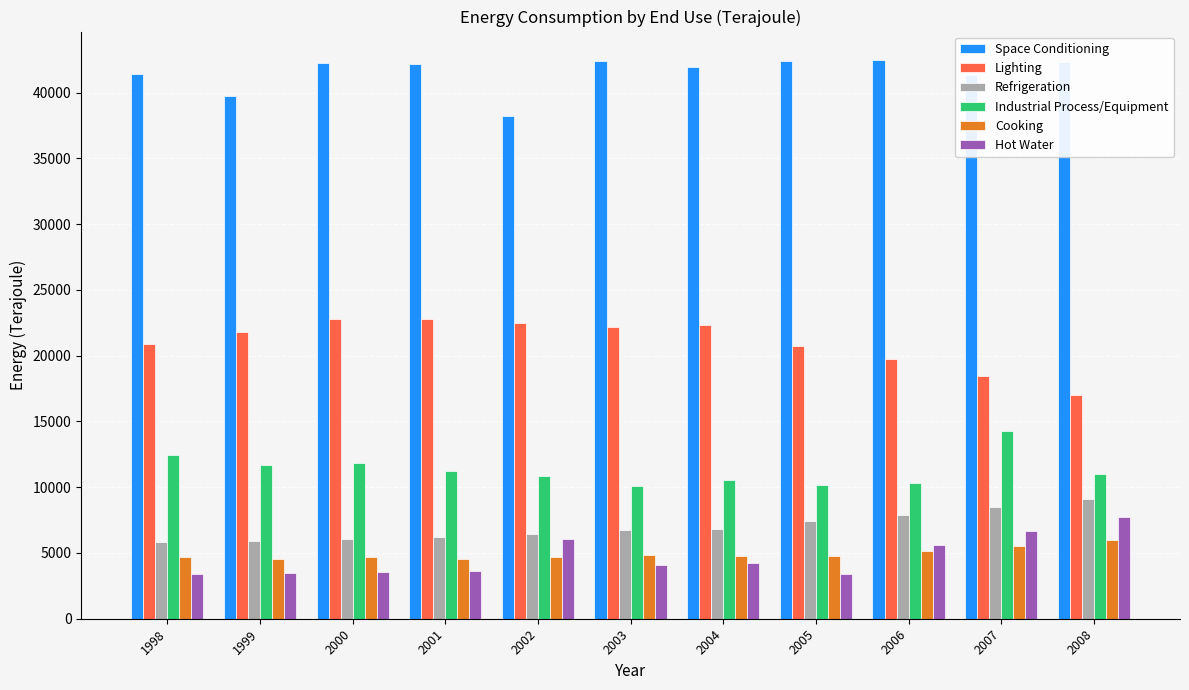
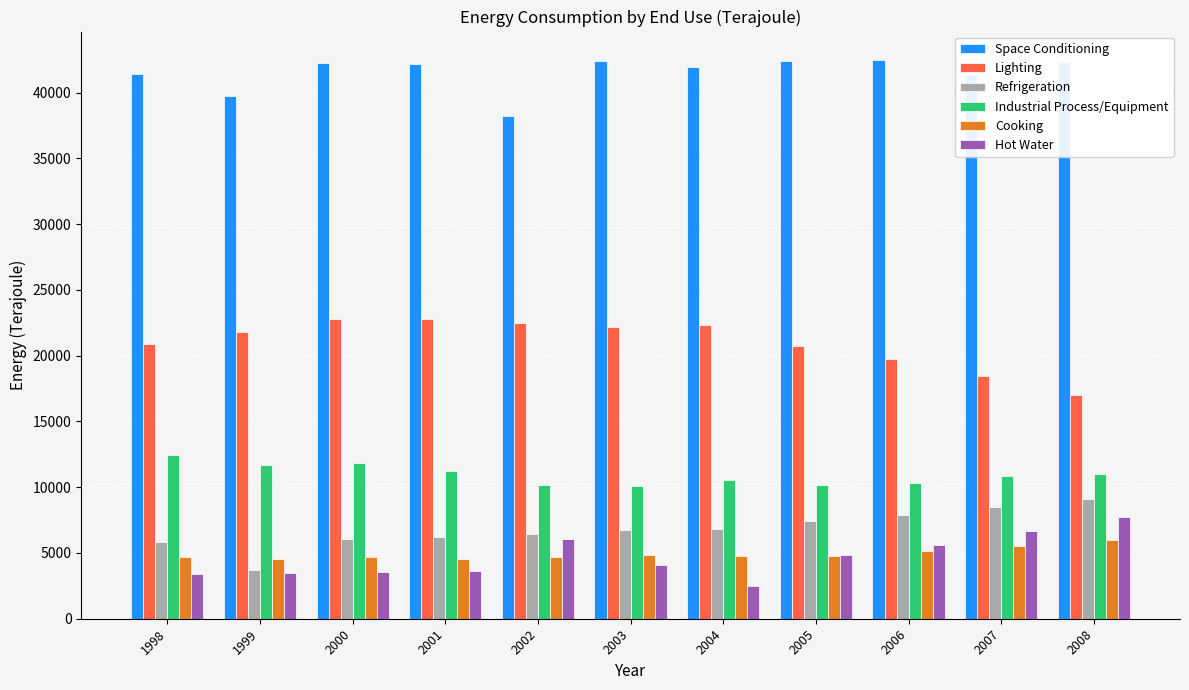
Refrigeration, 1999: 5900 -> 3700
Industrial Process/Equipment, 2002: 10900 -> 10200
Hot Water, 2004: 4300 -> 2500
Hot Water, 2005: 3400 -> 4900
Industrial Process/Equipment, 2007: 14300 -> 10800
